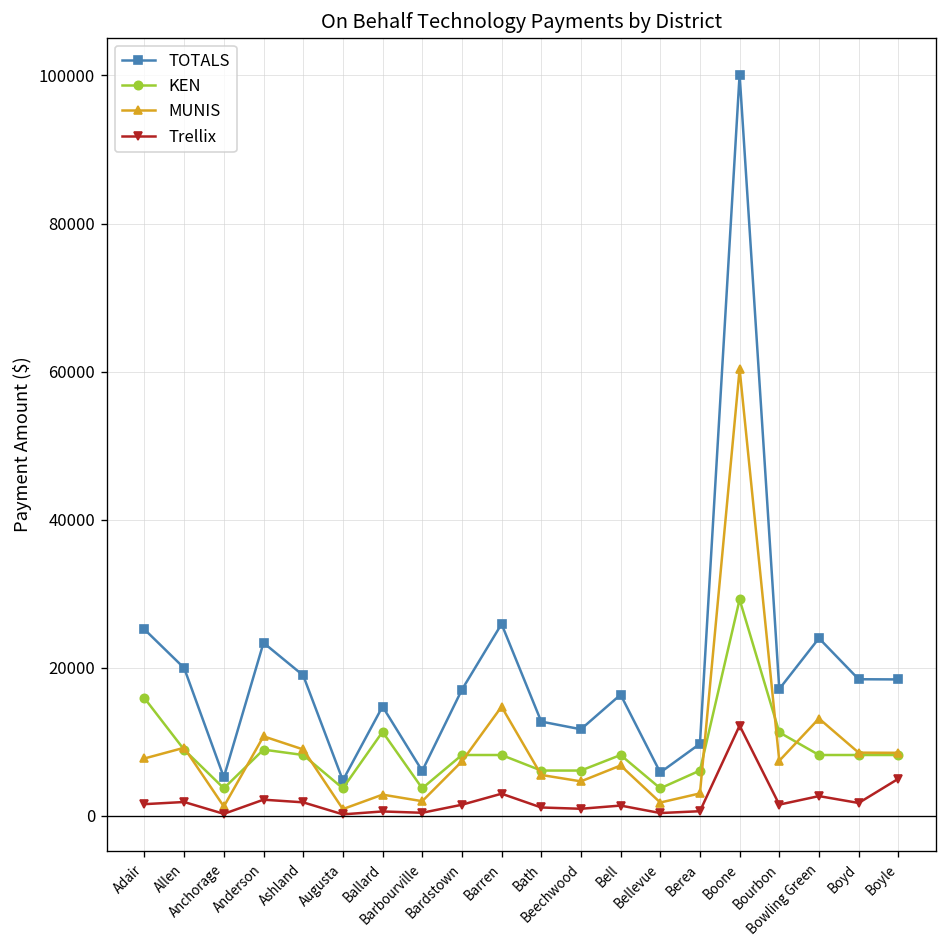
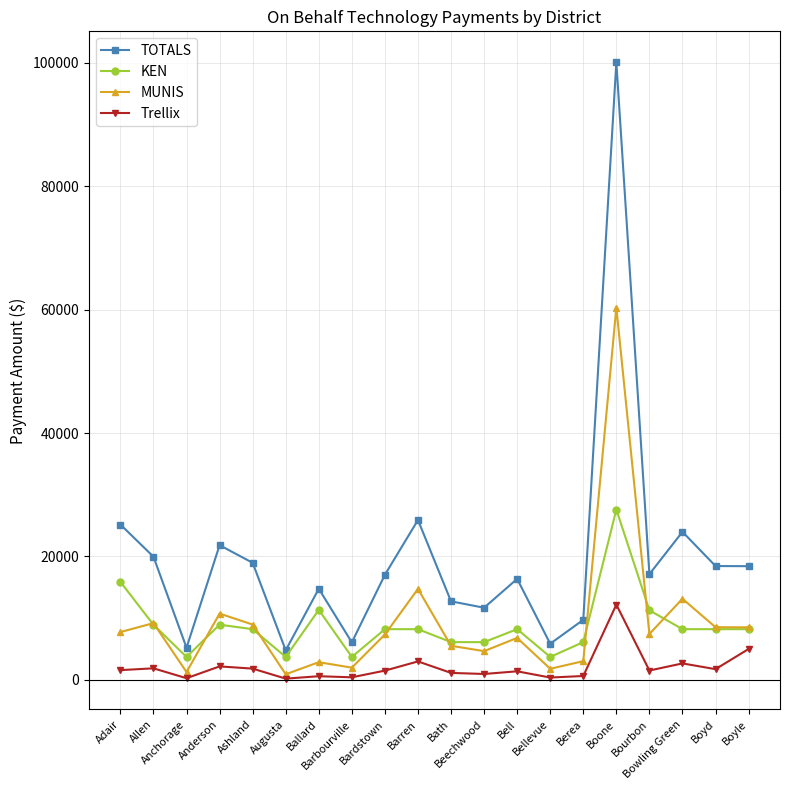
TOTALS, Anderson: 23000 -> 22000
KEN, Boone: 29000 -> 28000
